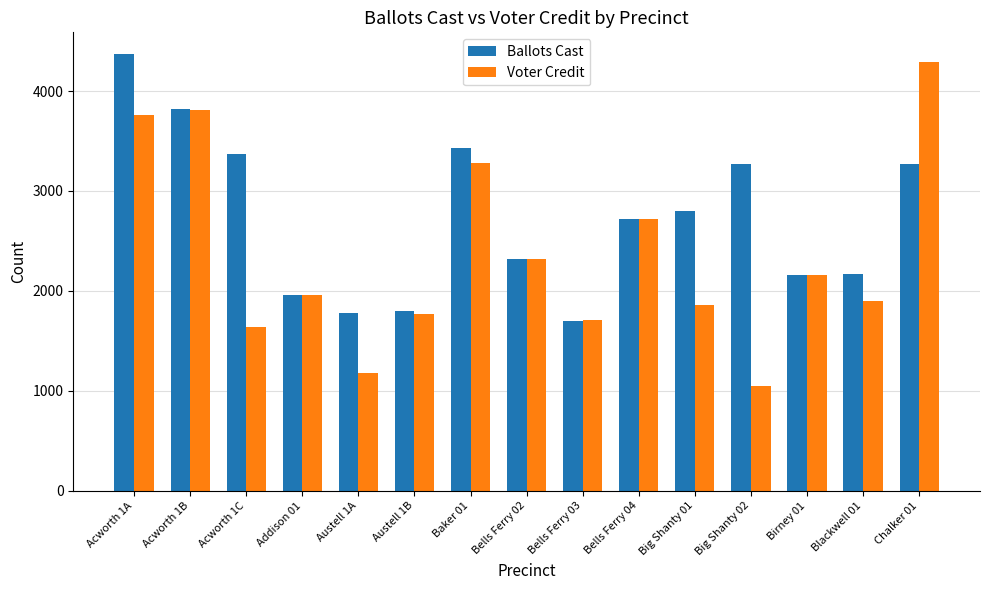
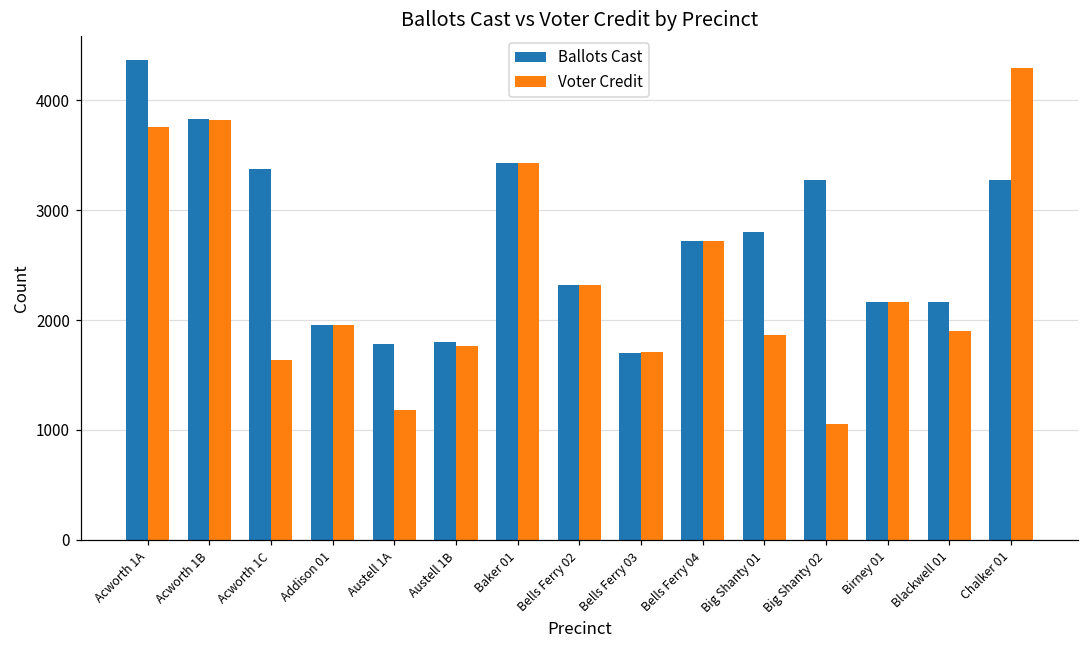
Voter Credit, Baker 01: 3300 -> 3400
